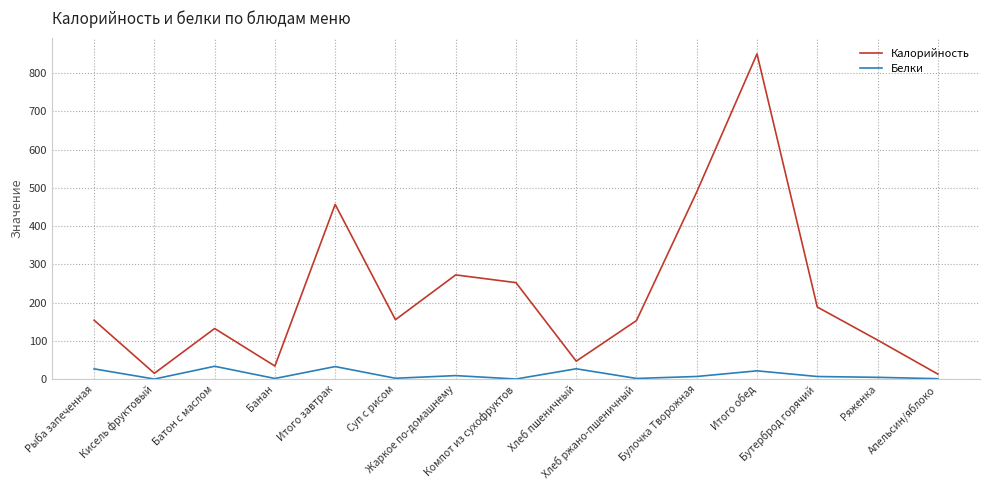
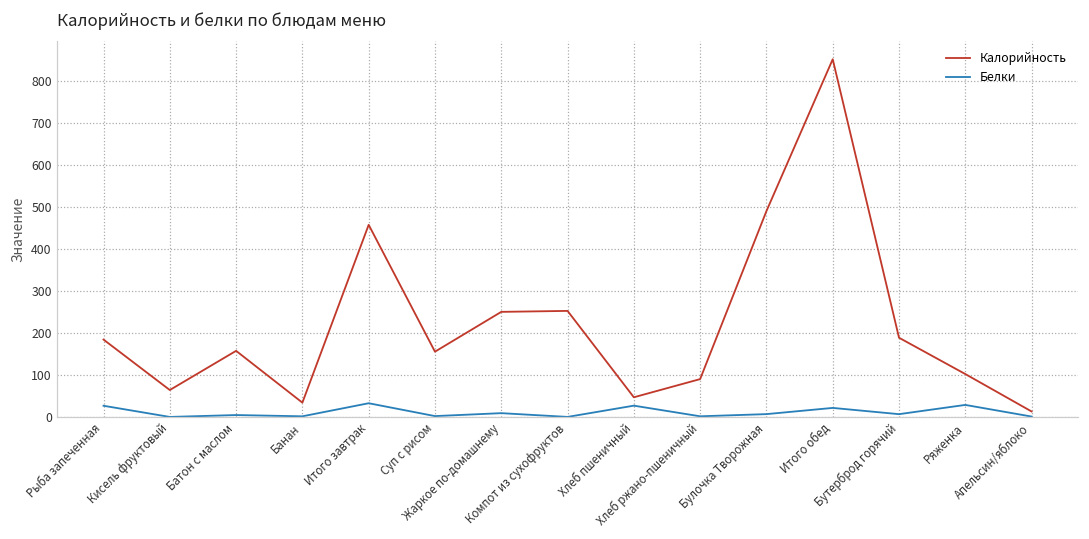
Калорийность, Рыба запеченная: 150 -> 180
Калорийность, Кисель фруктовый: 20 -> 60
Калорийность, Батон с маслом: 130 -> 160
Белки, Батон с маслом: 30 -> 0
Калорийность, Жаркое по-домашнему: 270 -> 250
Калорийность, Хлеб ржано-пшеничный: 150 -> 90
Белки, Ряженка: 0 -> 30
